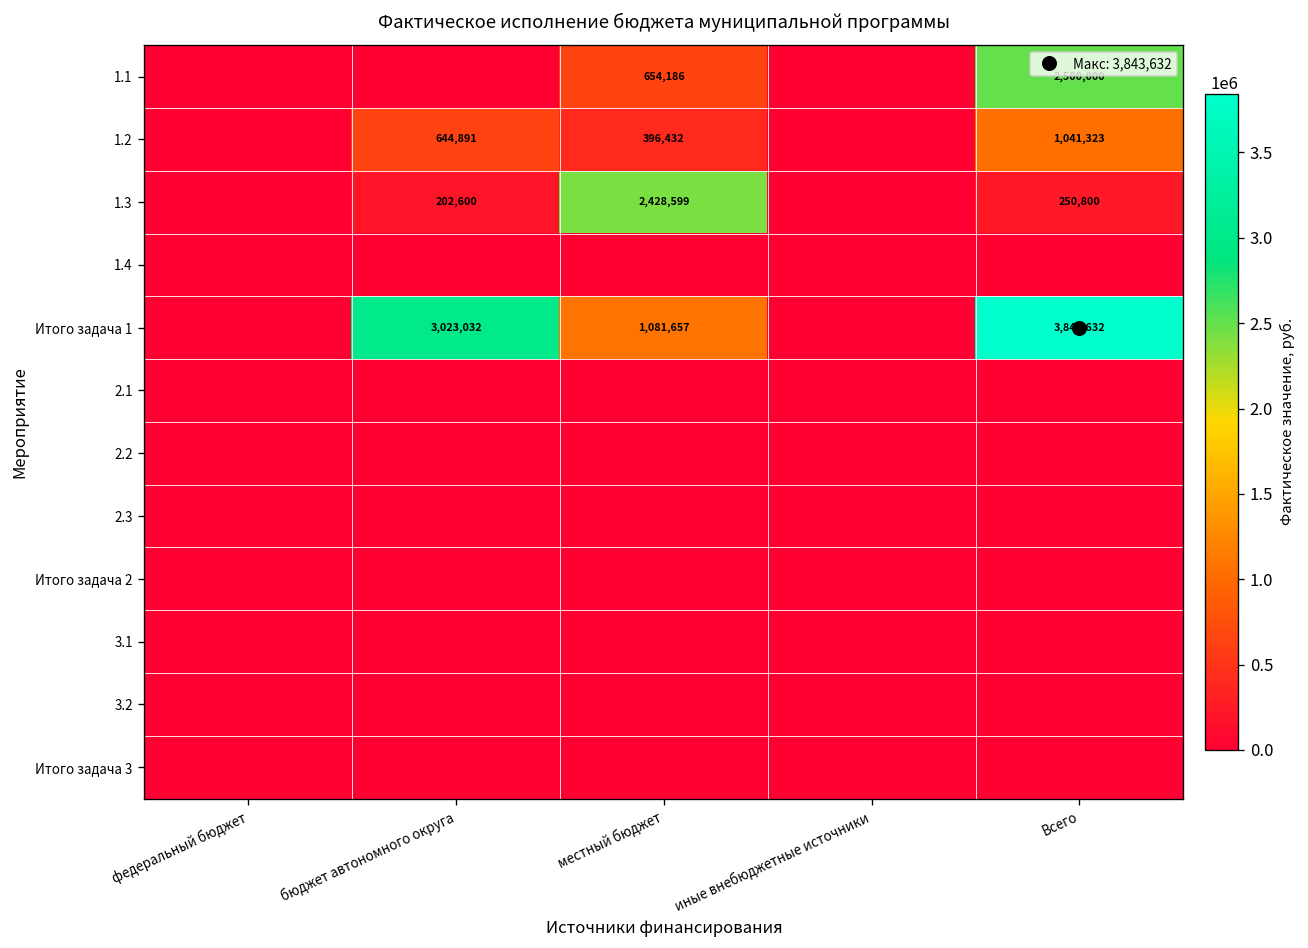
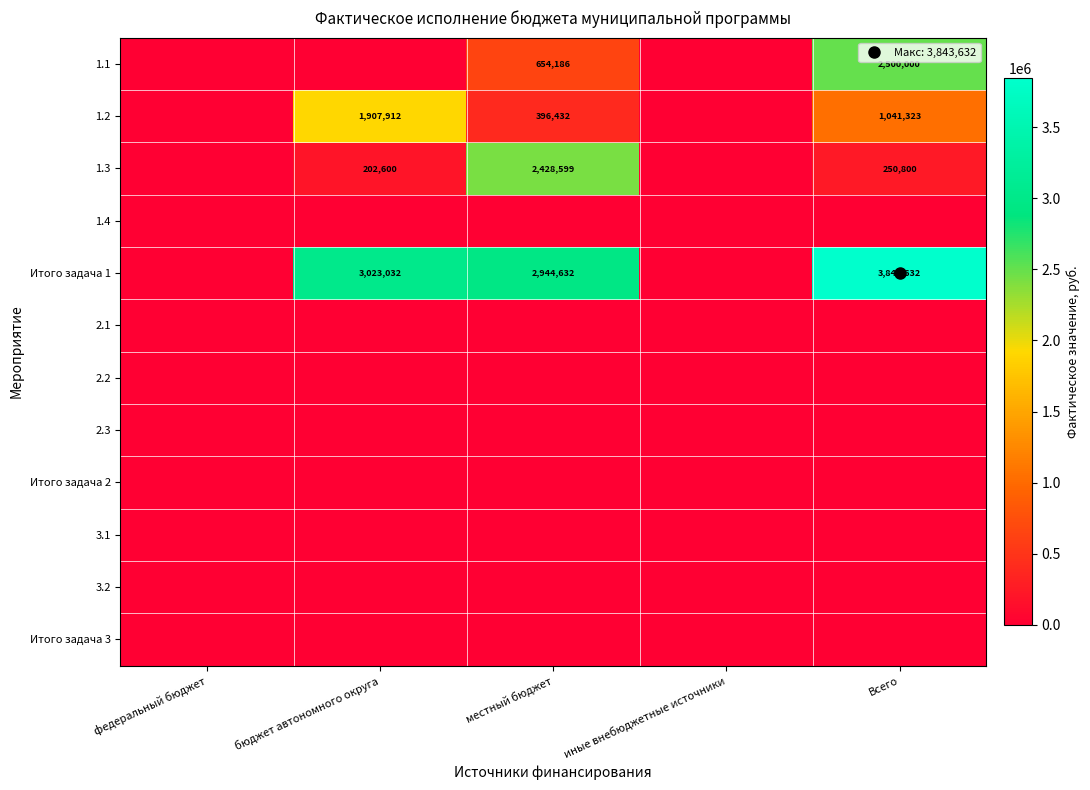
1.2, бюджет автономного округа: 644,891 -> 1,907,912
Итого задача 1, местный бюджет: 1,081,657 -> 2,944,632
